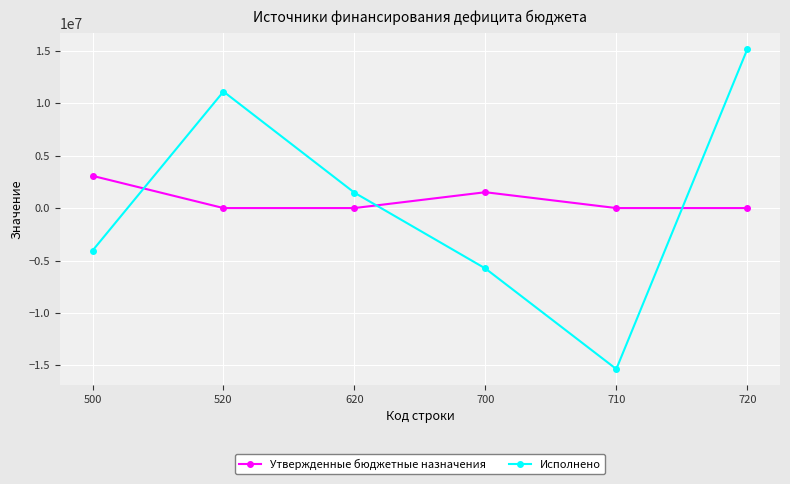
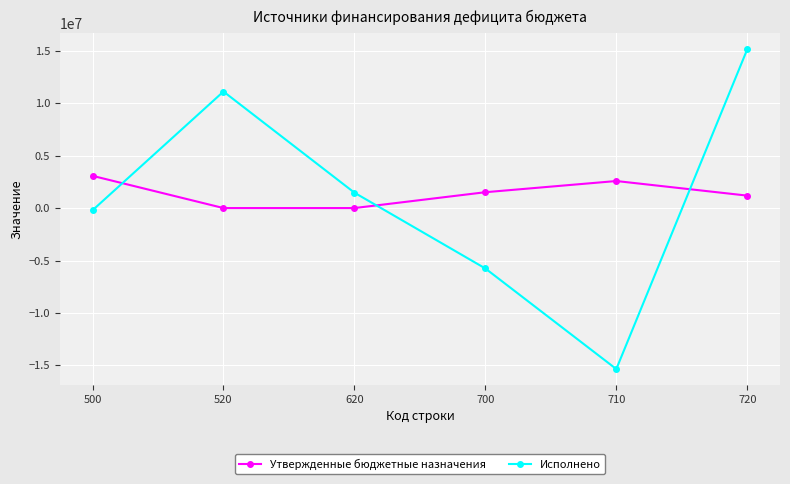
Исполнено, 500: -4100000 -> -200000
Утвержденные бюджетные назначения, 710: 0 -> 2600000
Утвержденные бюджетные назначения, 720: 0 -> 1200000
